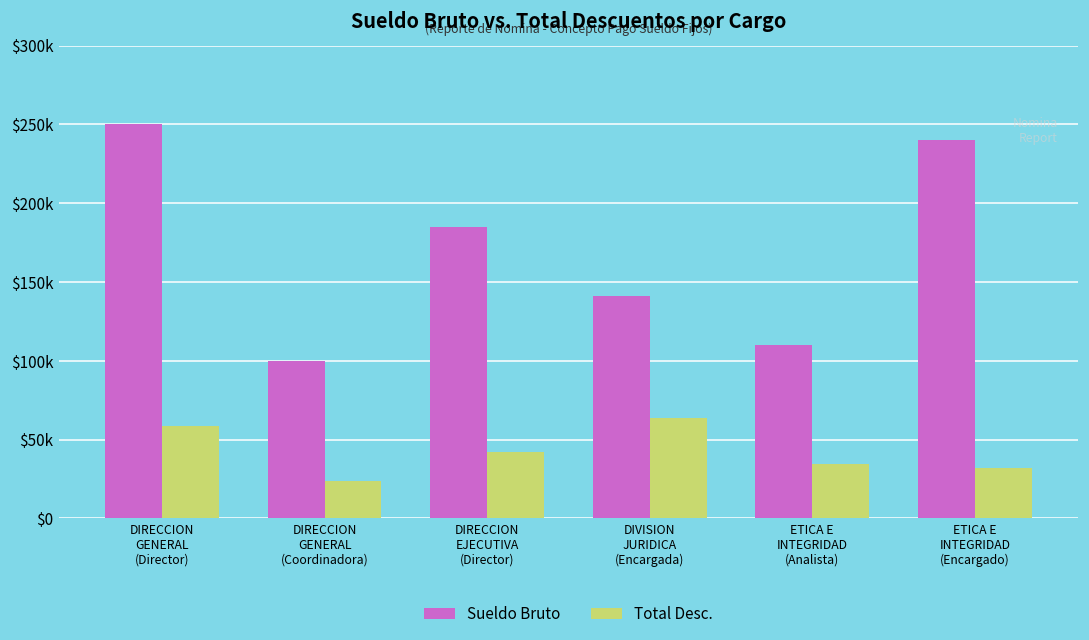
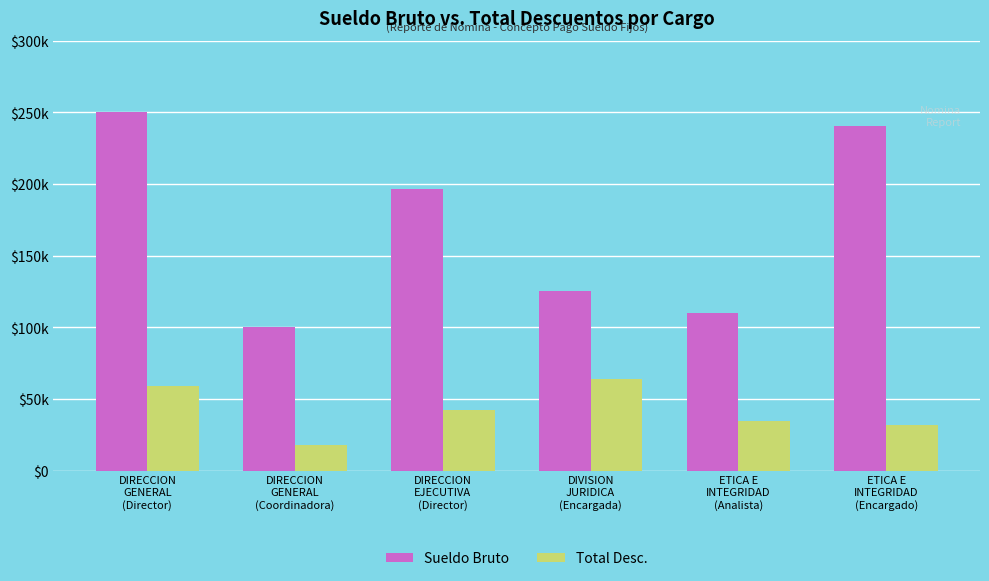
Total Desc., DIRECCION GENERAL (Coordinadora): $24000 -> $18000
Sueldo Bruto, DIRECCION EJECUTIVA (Director): $185000 -> $197000
Sueldo Bruto, DIVISION JURIDICA (Encargada): $141000 -> $125000
